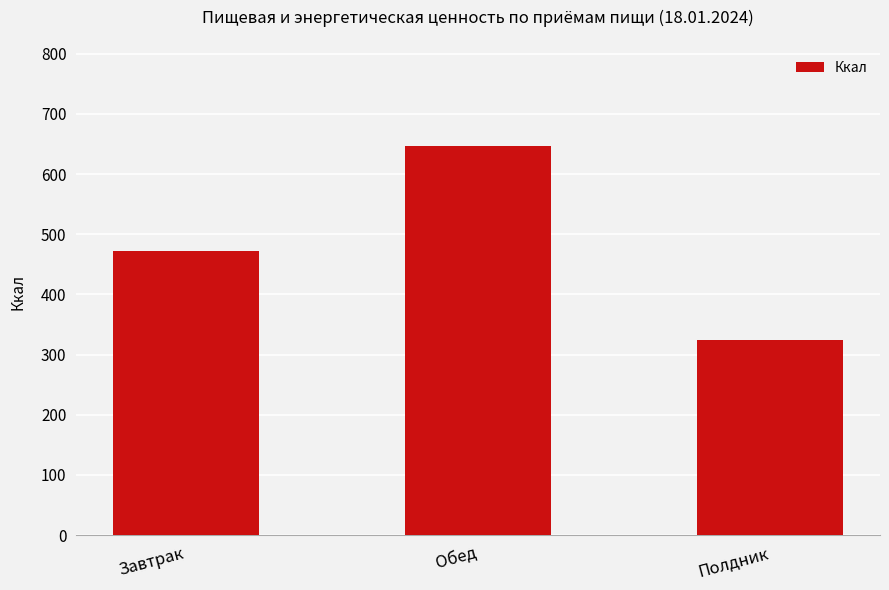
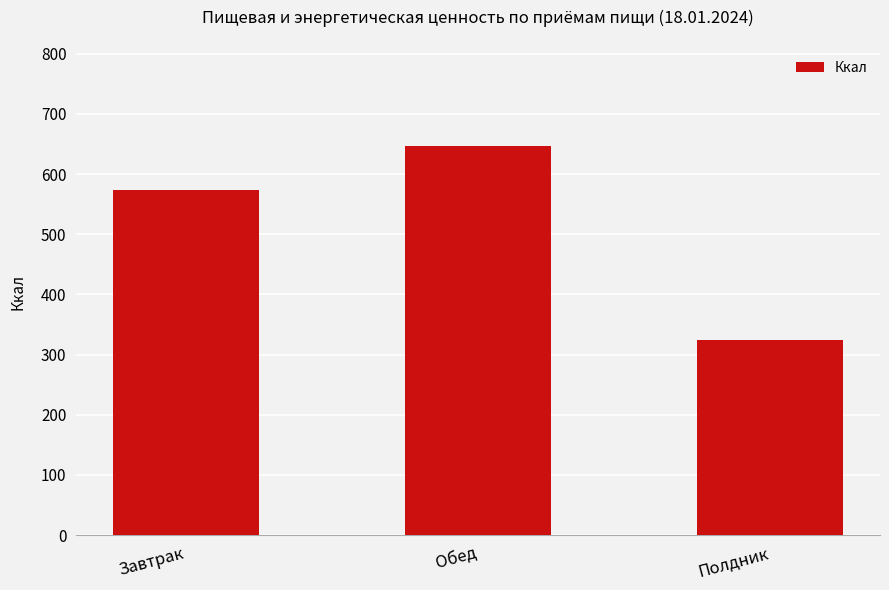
Завтрак: 470 -> 570
